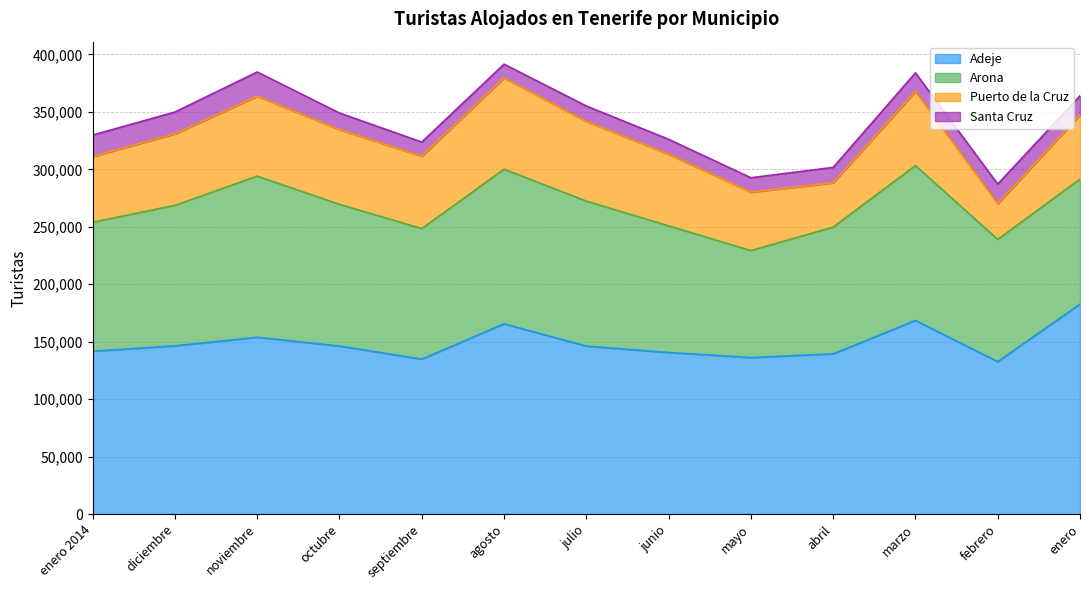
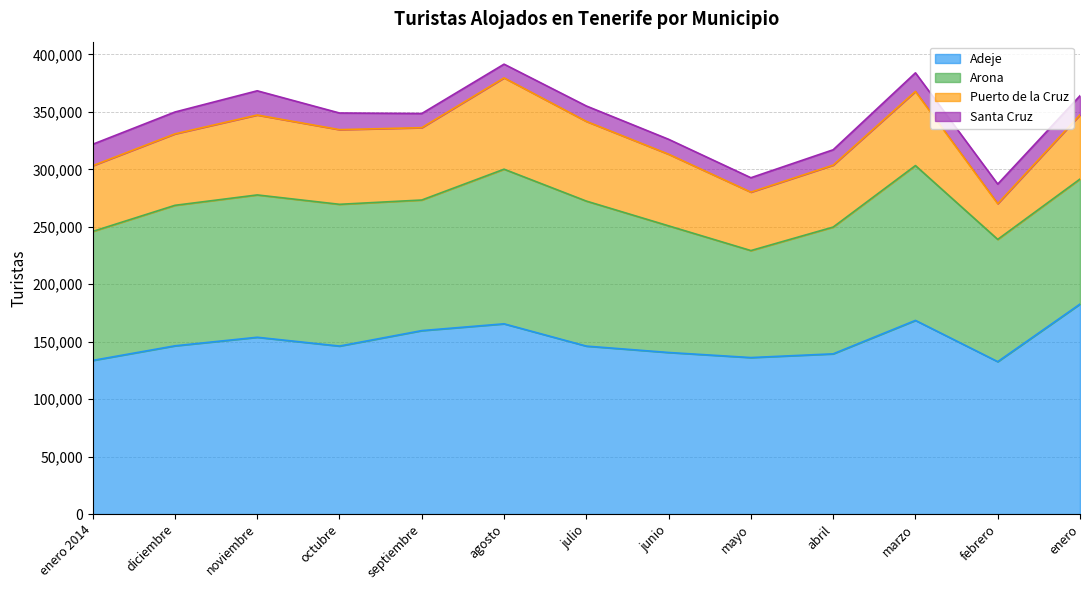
Adeje, enero 2014: 142,000 -> 134,000
Arona, noviembre: 140,000 -> 124,000
Adeje, septiembre: 135,000 -> 160,000
Puerto de la Cruz, abril: 39,000 -> 54,000
